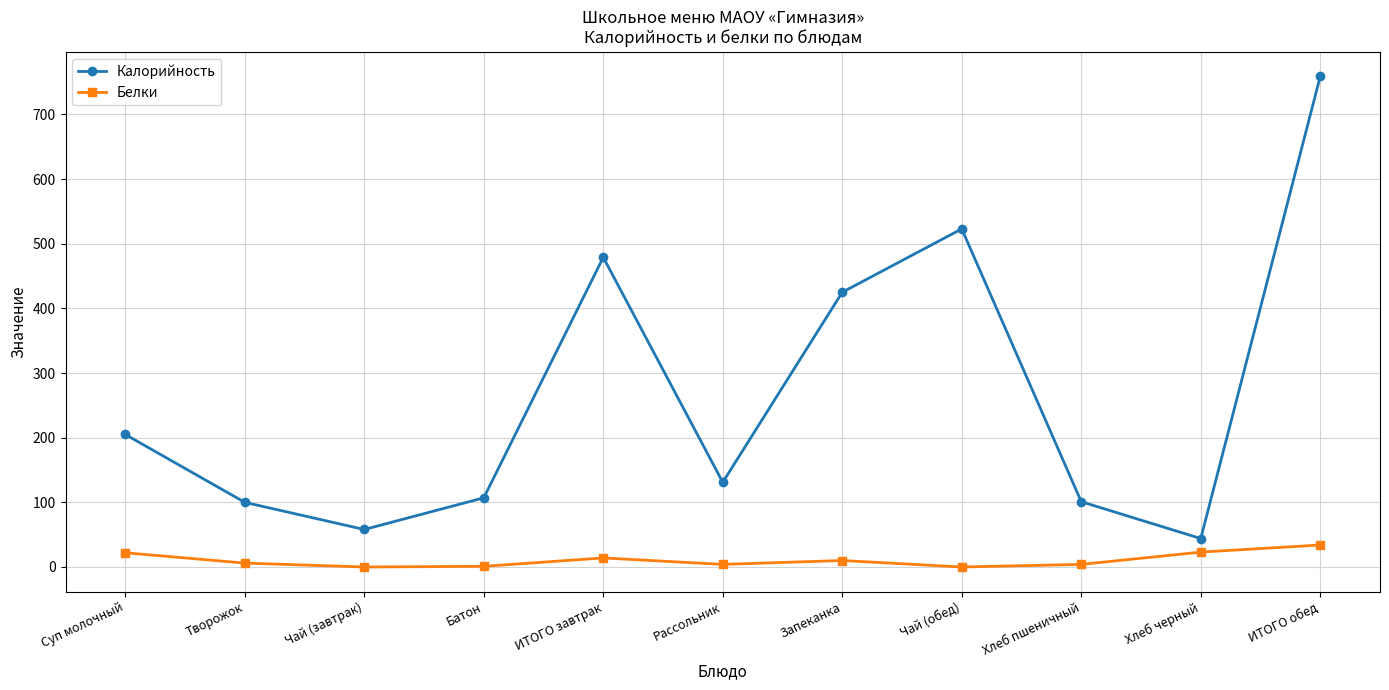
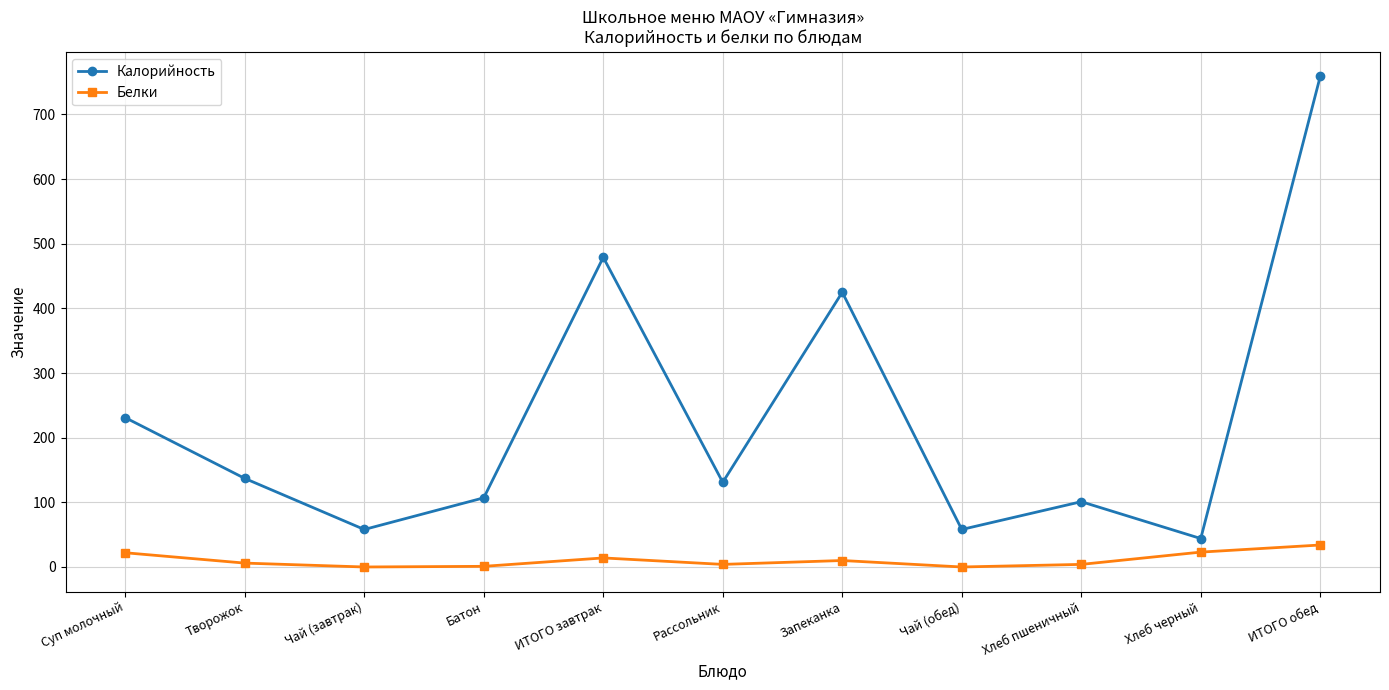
Калорийность, Суп молочный: 210 -> 230
Калорийность, Творожок: 100 -> 140
Калорийность, Чай (обед): 520 -> 60
